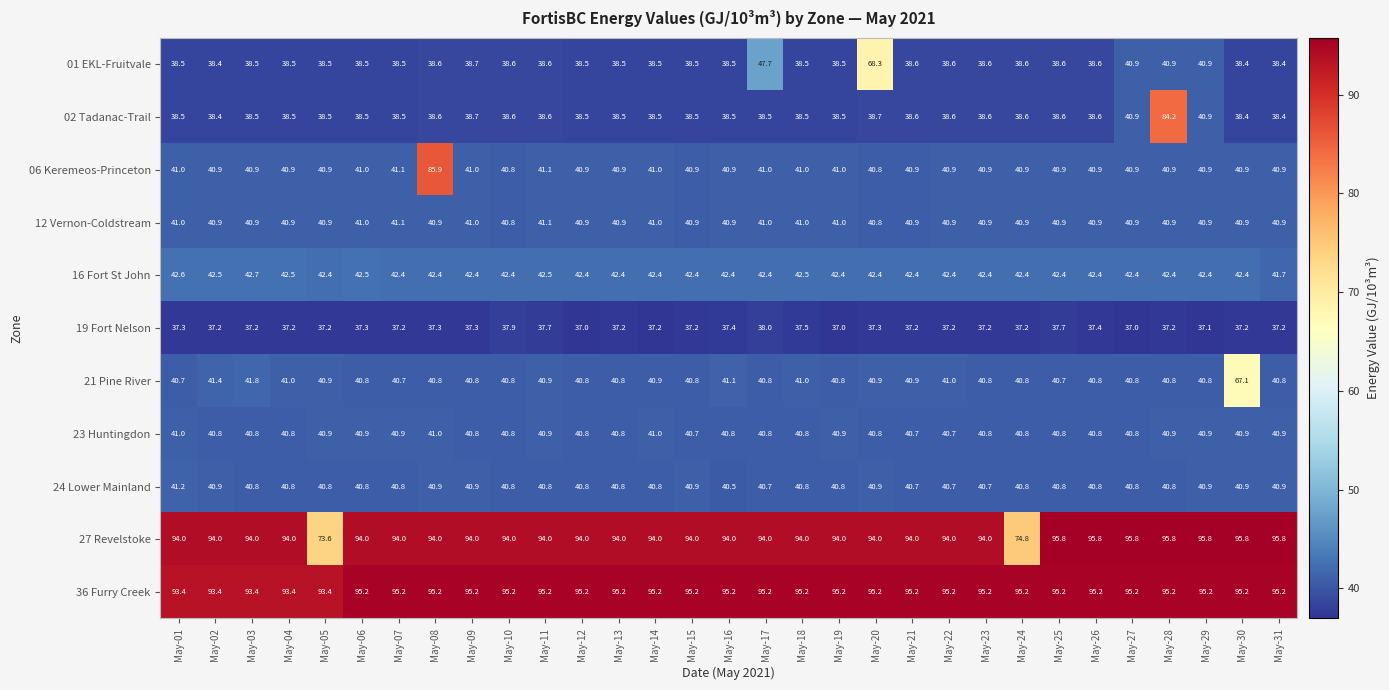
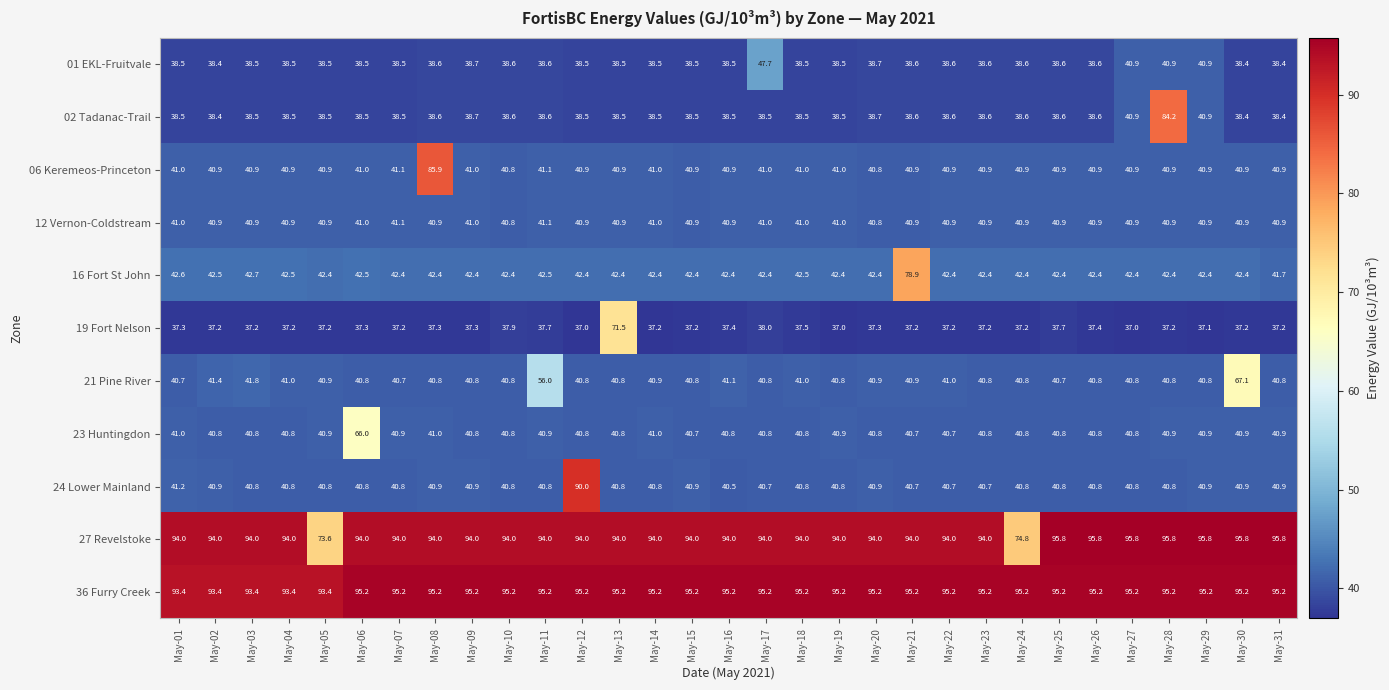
01 EKL-Fruitvale, May-20: 68.3 -> 38.7
16 Fort St John, May-21: 42.4 -> 78.9
19 Fort Nelson, May-13: 37.2 -> 71.5
21 Pine River, May-11: 40.9 -> 56.0
23 Huntingdon, May-06: 40.9 -> 66.0
24 Lower Mainland, May-12: 40.8 -> 90.0
